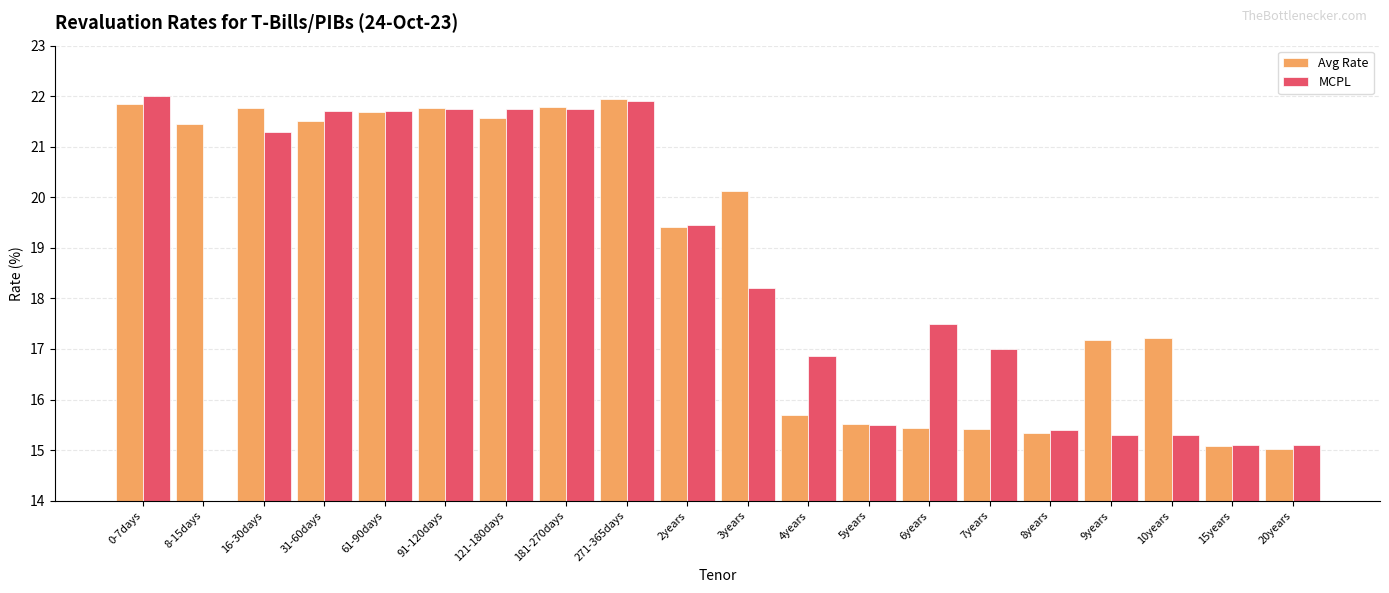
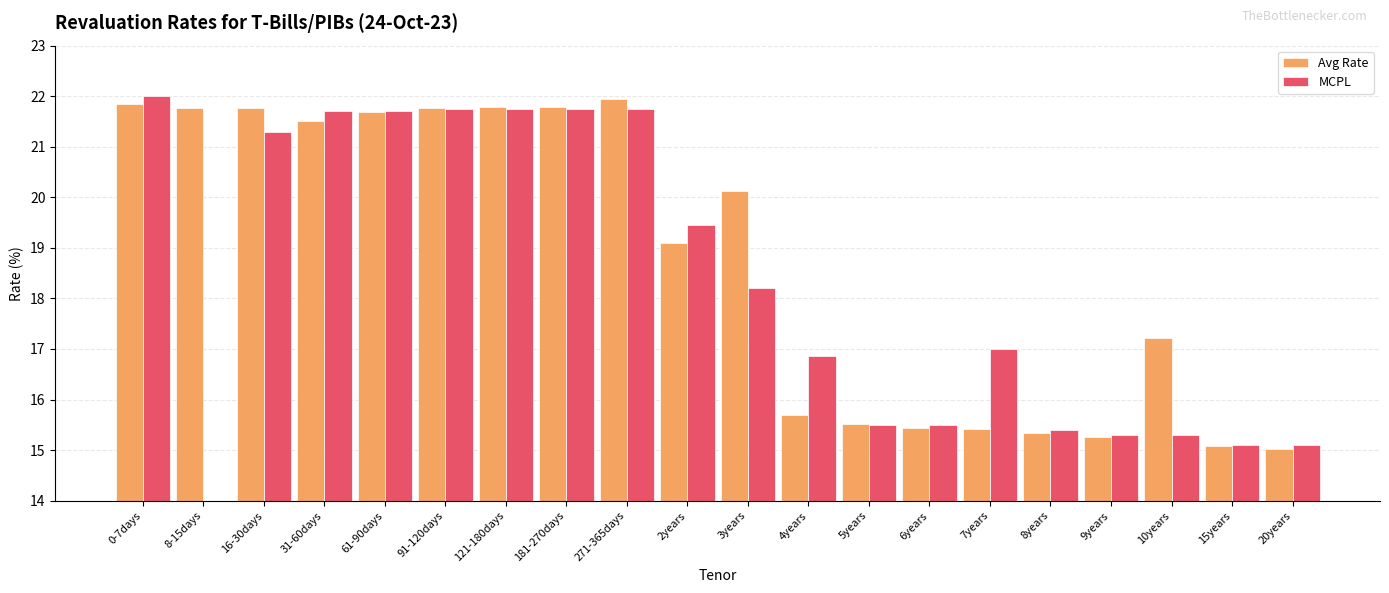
Avg Rate, 8-15days: 21.5 -> 21.8
Avg Rate, 121-180days: 21.6 -> 21.8
MCPL, 271-365days: 21.9 -> 21.8
Avg Rate, 2years: 19.4 -> 19.1
MCPL, 6years: 17.5 -> 15.5
Avg Rate, 9years: 17.2 -> 15.3
